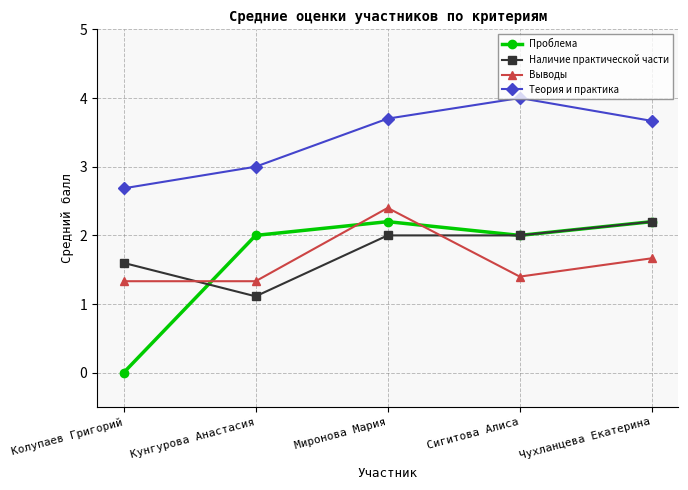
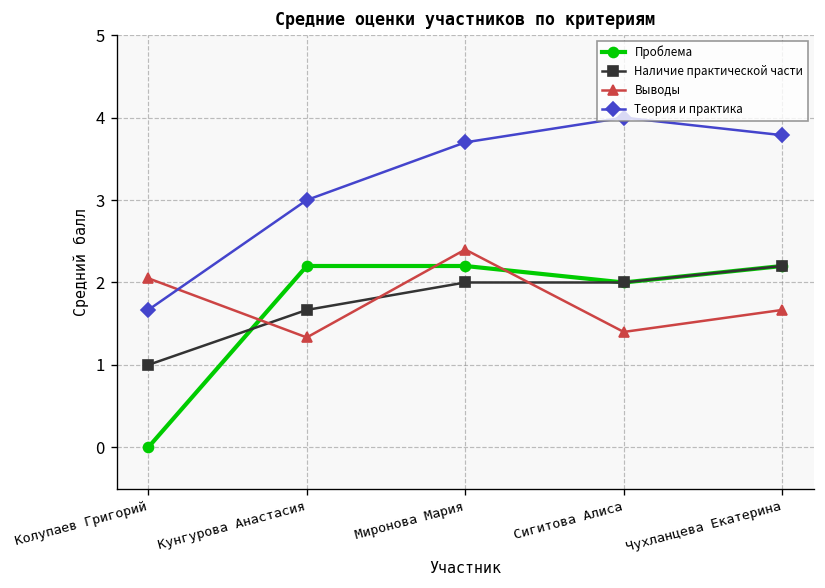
Наличие практической части, Колупаев Григорий: 1.6 -> 1.0
Выводы, Колупаев Григорий: 1.3 -> 2.1
Теория и практика, Колупаев Григорий: 2.7 -> 1.7
Проблема, Кунгурова Анастасия: 2.0 -> 2.2
Наличие практической части, Кунгурова Анастасия: 1.1 -> 1.7
Теория и практика, Чухланцева Екатерина: 3.7 -> 3.8
